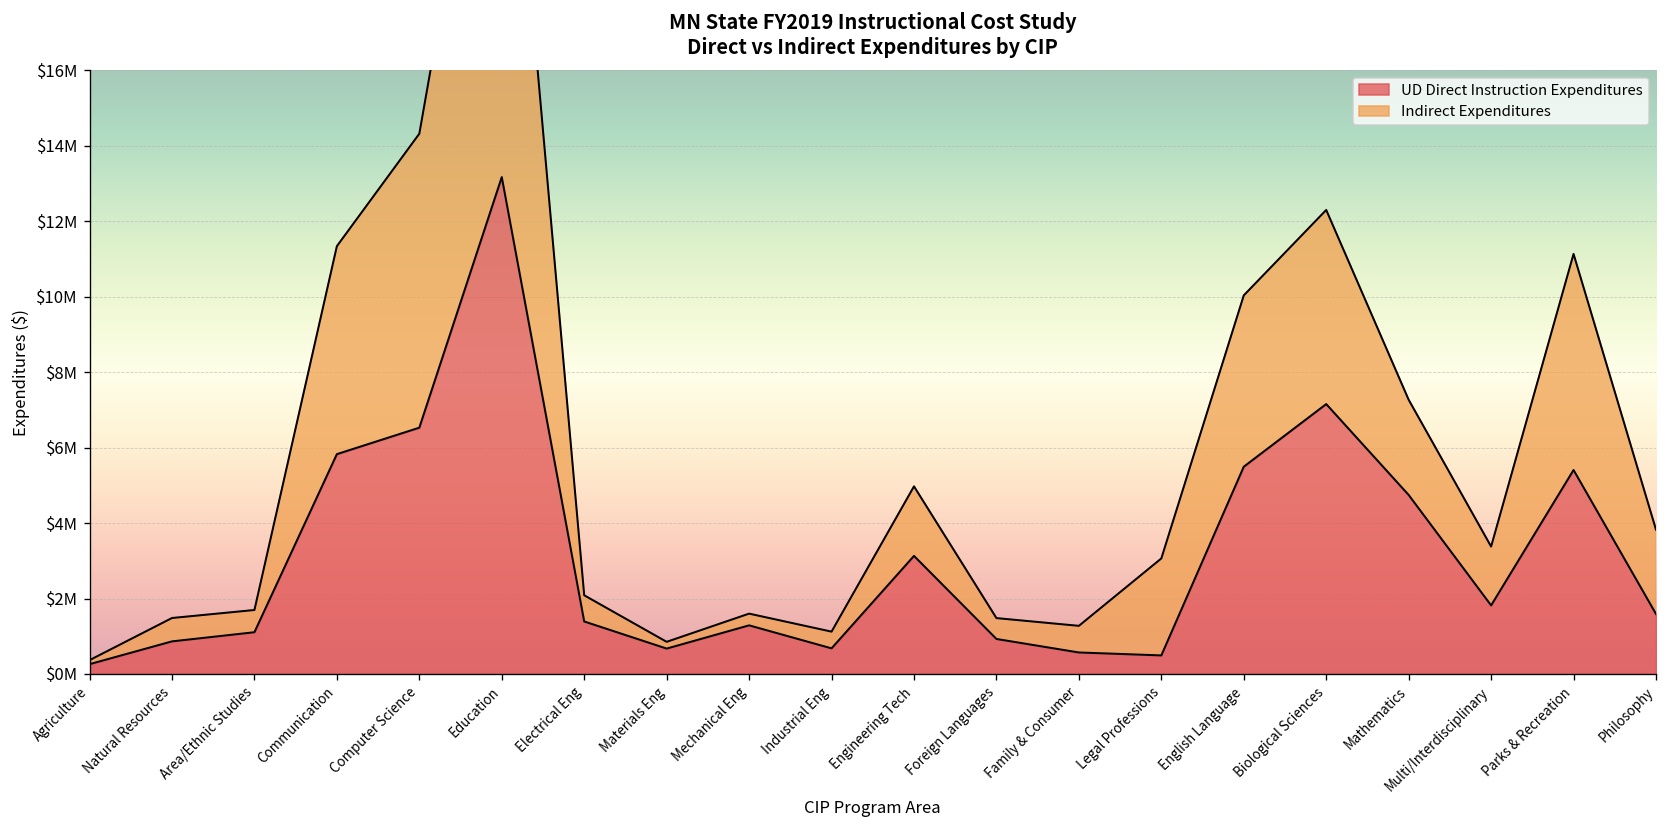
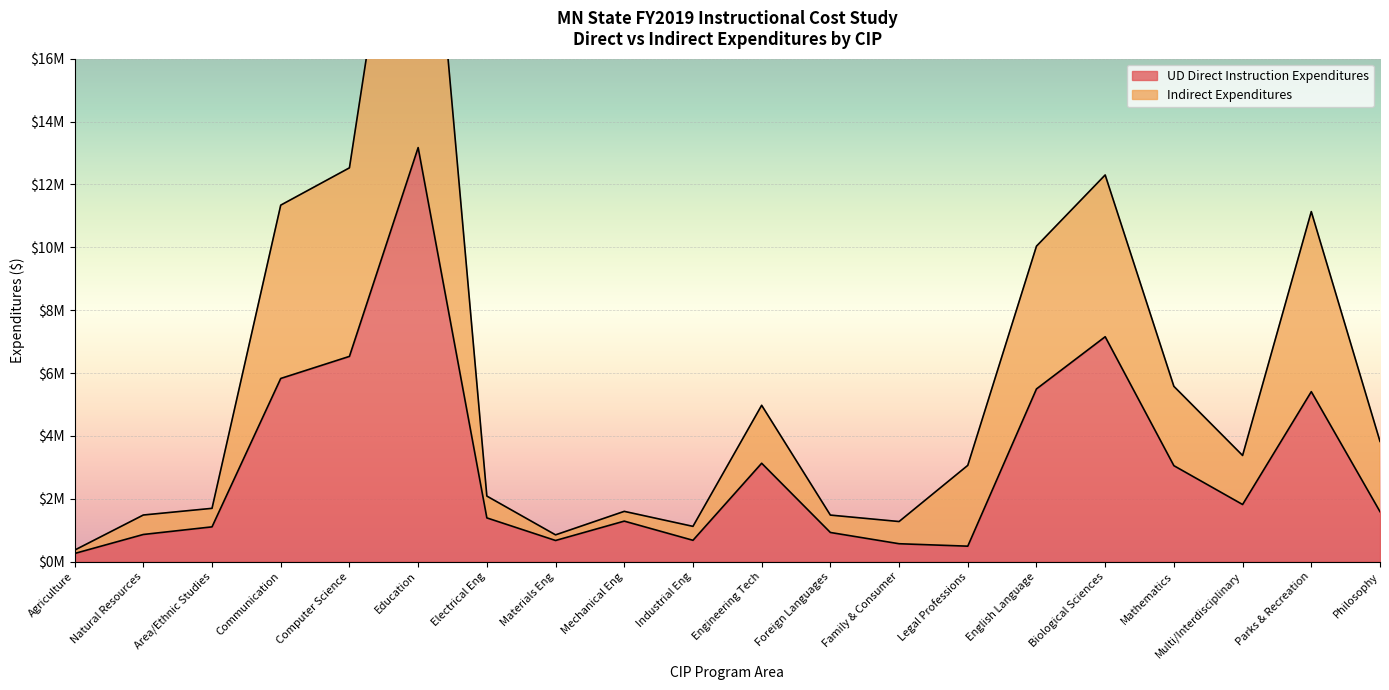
Indirect Expenditures, Computer Science: $7800000 -> $6000000
UD Direct Instruction Expenditures, Mathematics: $4700000 -> $3100000
